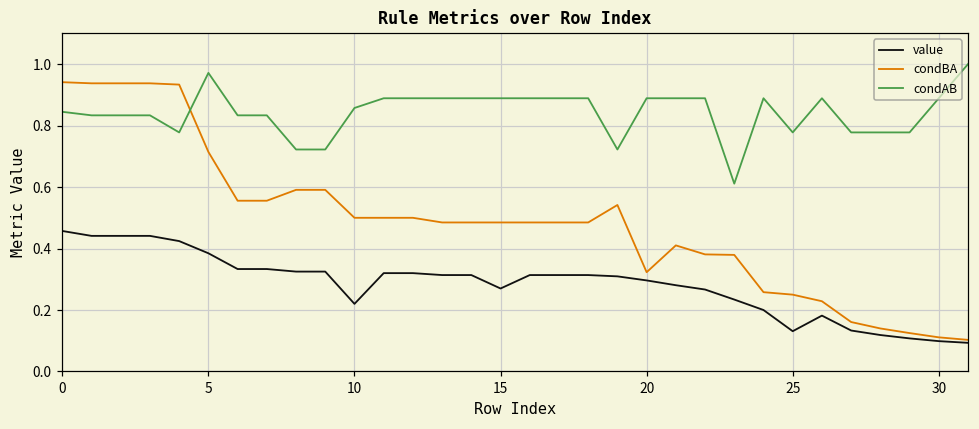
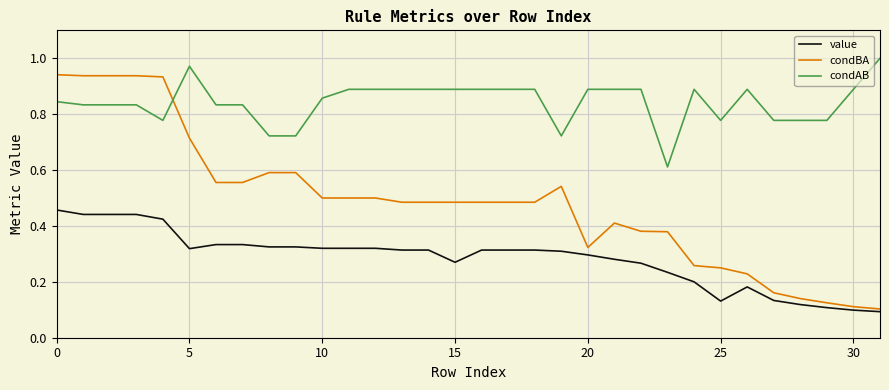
value, 5: 0.38 -> 0.32
value, 10: 0.22 -> 0.32
